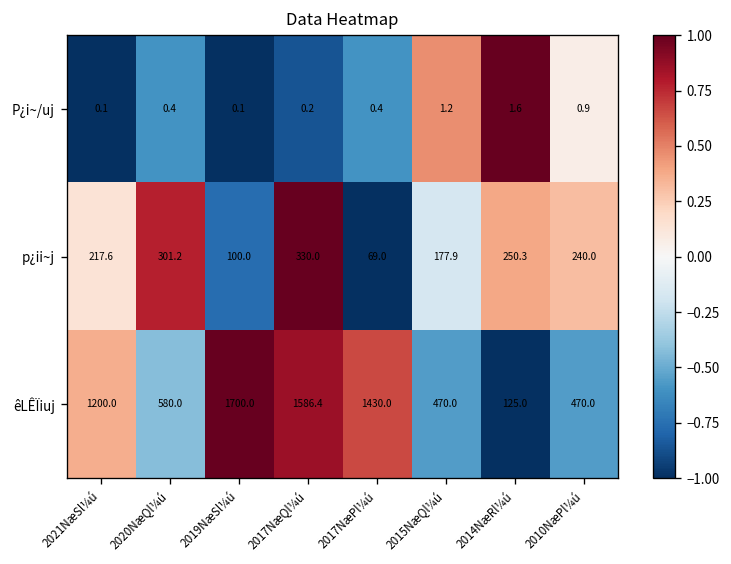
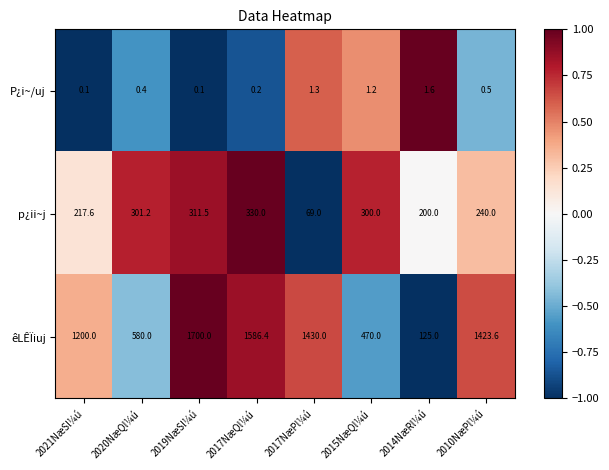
P¿i~/uj, 2017NæPl¼ú: 0.4 -> 1.3
P¿i~/uj, 2010NæPl¼ú: 0.9 -> 0.5
p¿ii~j, 2019NæSl¼ú: 100.0 -> 311.5
p¿ii~j, 2015NæQl¼ú: 177.9 -> 300.0
p¿ii~j, 2014NæRl¼ú: 250.3 -> 200.0
êLÊÏiuj, 2010NæPl¼ú: 470.0 -> 1423.6
